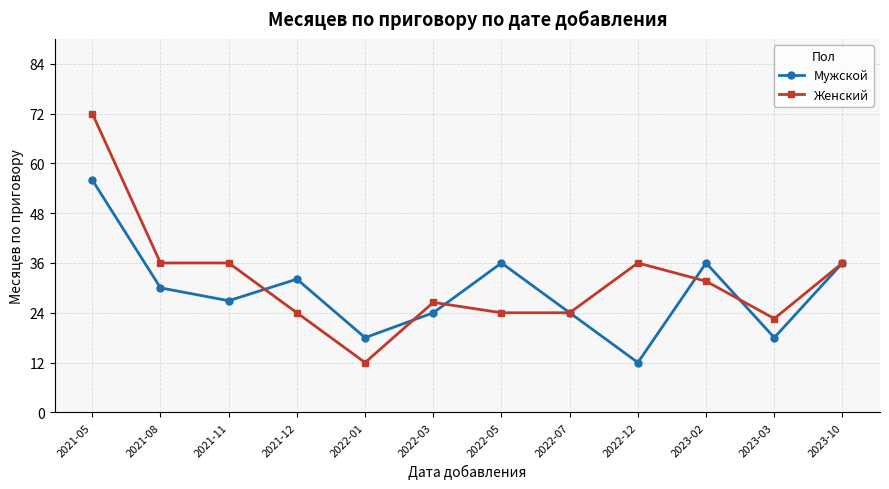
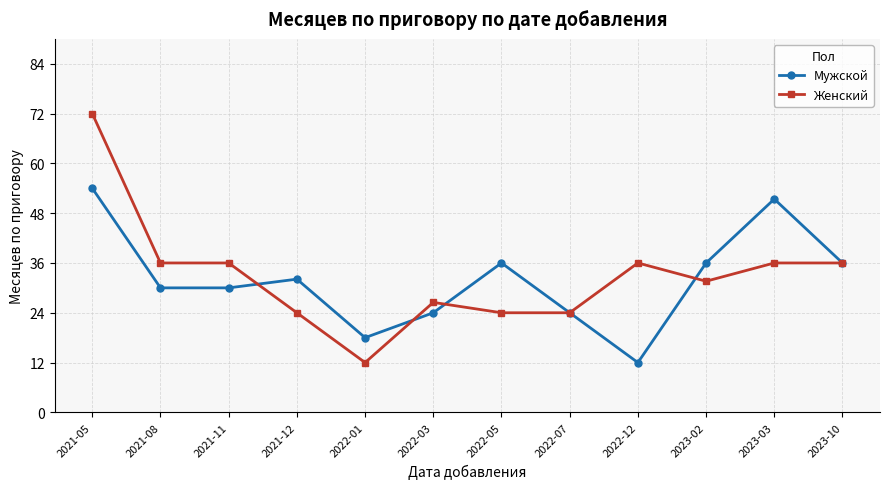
Мужской, 2021-05: 56 -> 54
Мужской, 2021-11: 27 -> 30
Мужской, 2023-03: 18 -> 51
Женский, 2023-03: 23 -> 36
